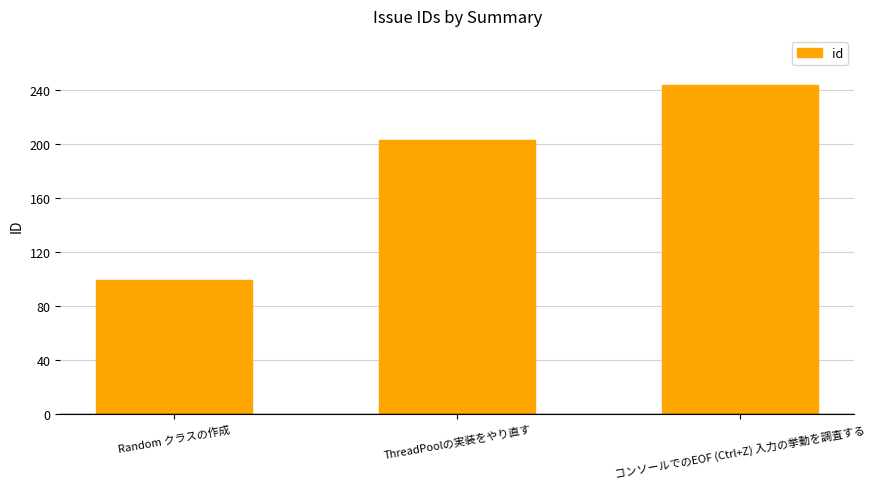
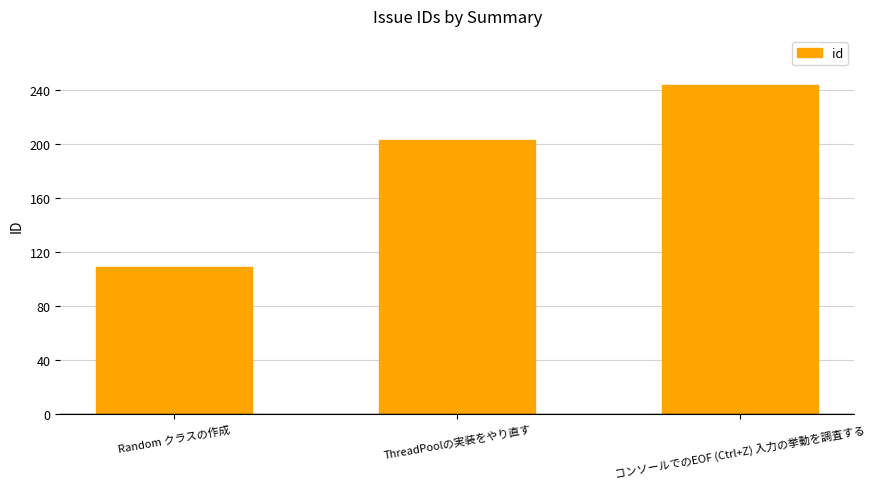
Random クラスの作成: 99 -> 109
